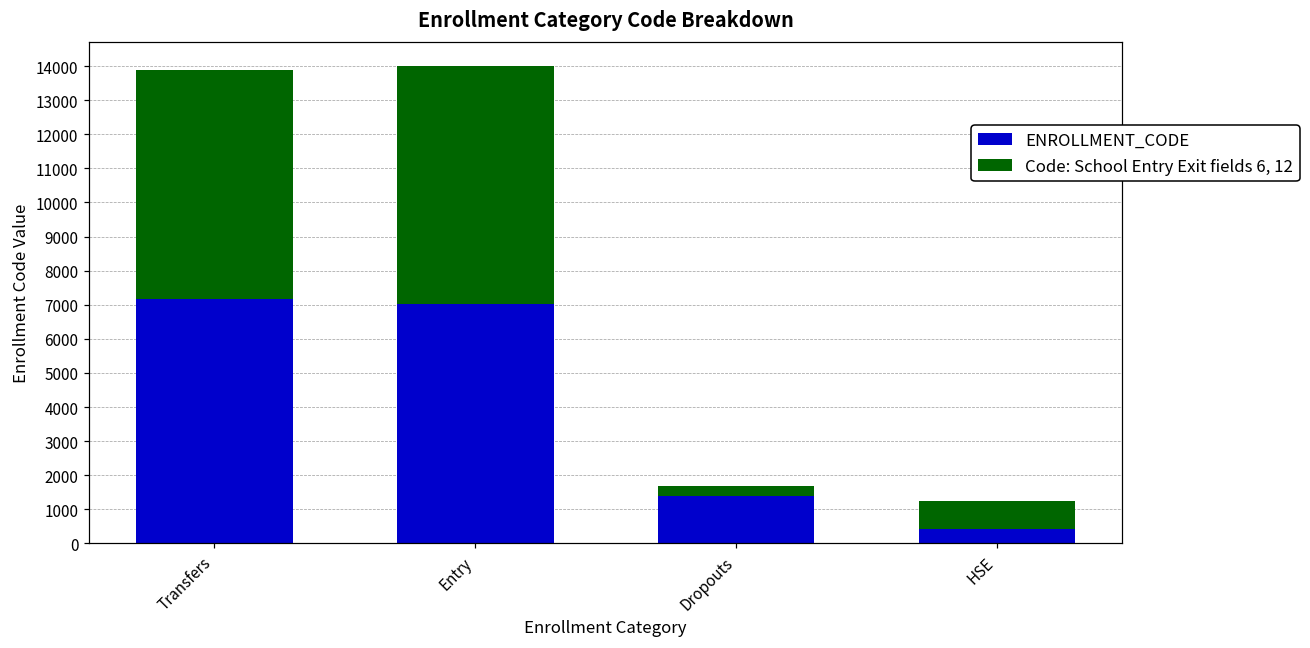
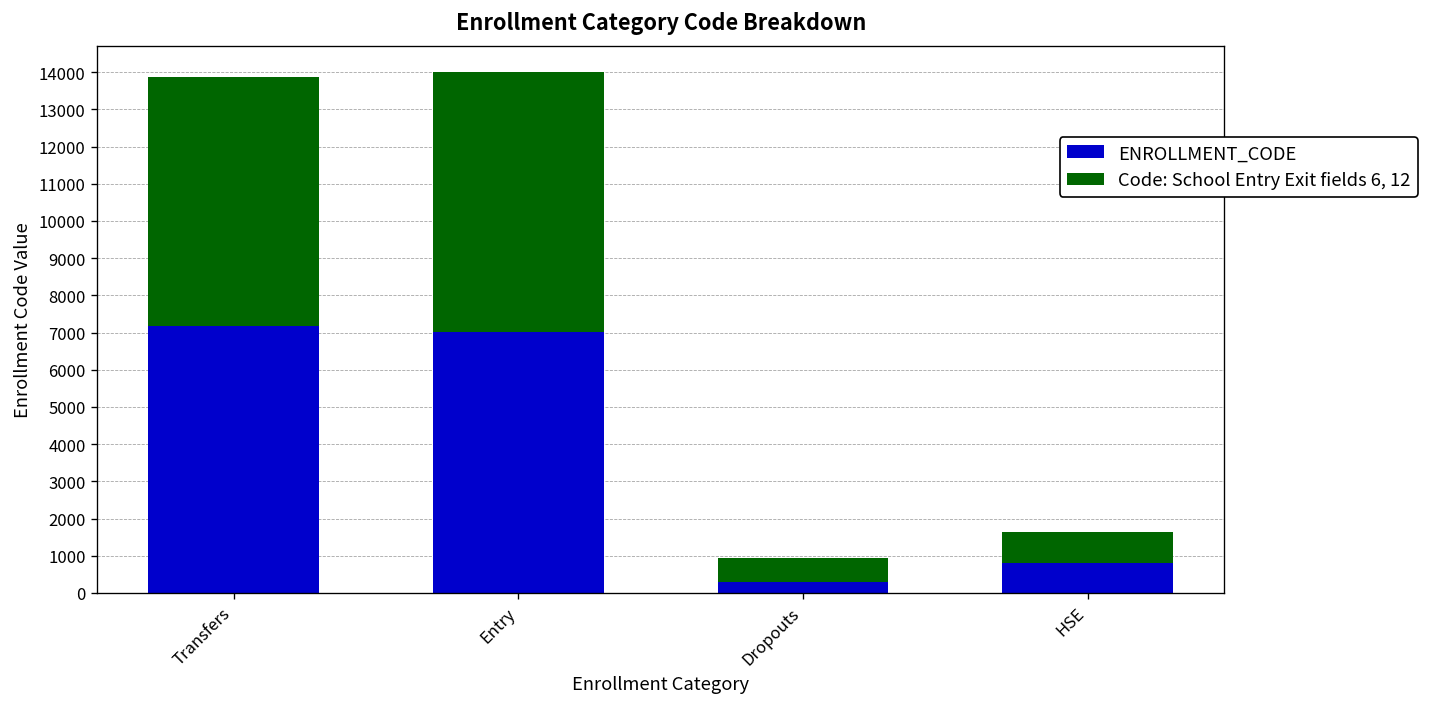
ENROLLMENT_CODE, Dropouts: 1400 -> 300
Code: School Entry Exit fields 6, 12, Dropouts: 300 -> 600
ENROLLMENT_CODE, HSE: 400 -> 800
